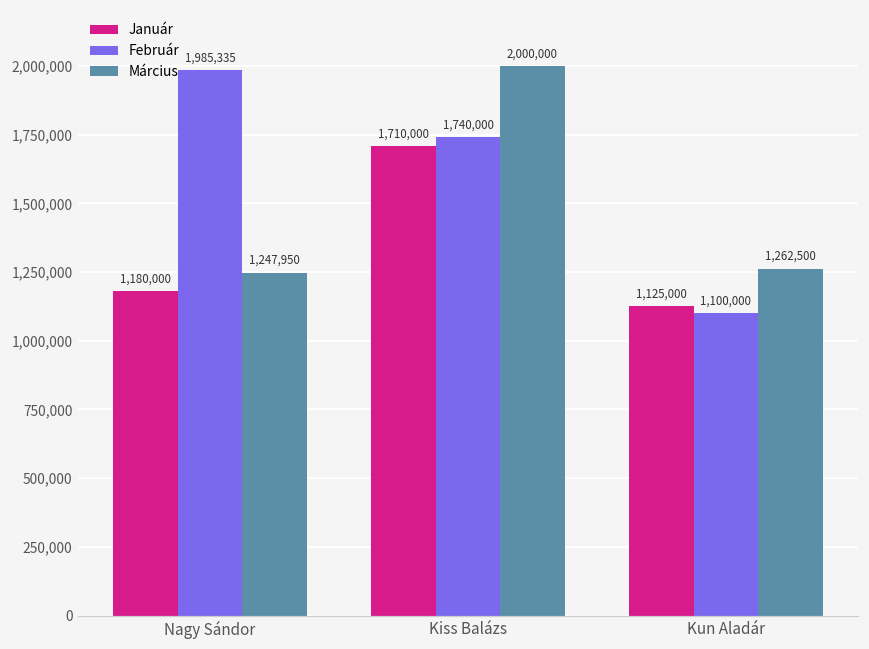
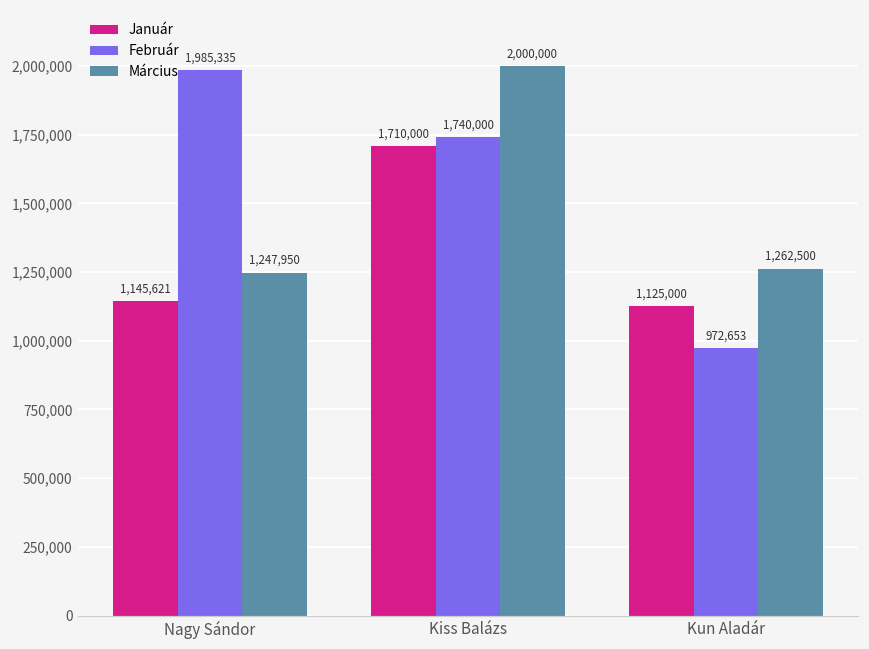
Január, Nagy Sándor: 1,180,000 -> 1,145,621
Február, Kun Aladár: 1,100,000 -> 972,653
